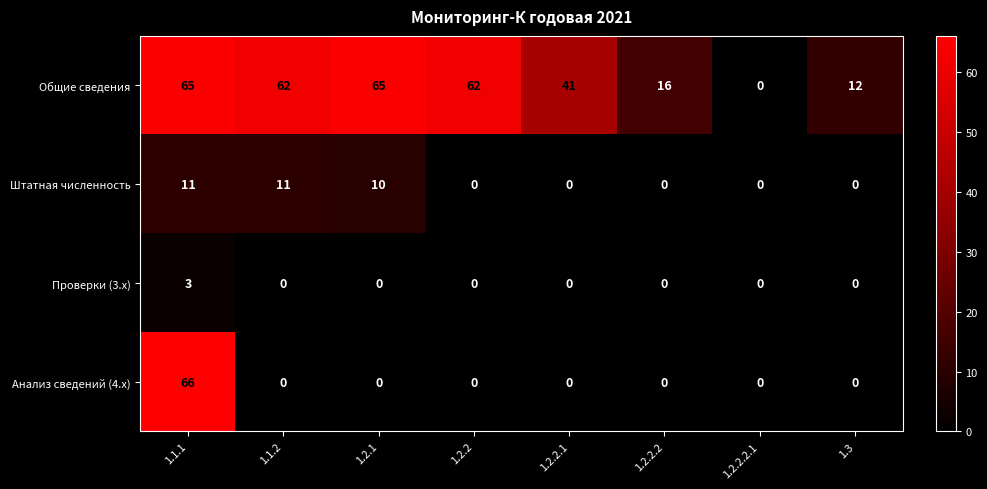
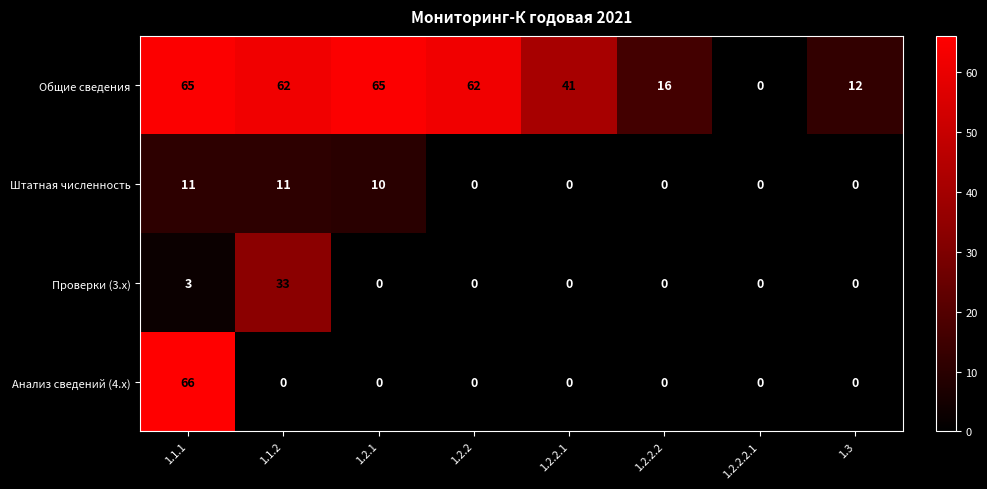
Проверки (3.x), 1.1.2: 0 -> 33
